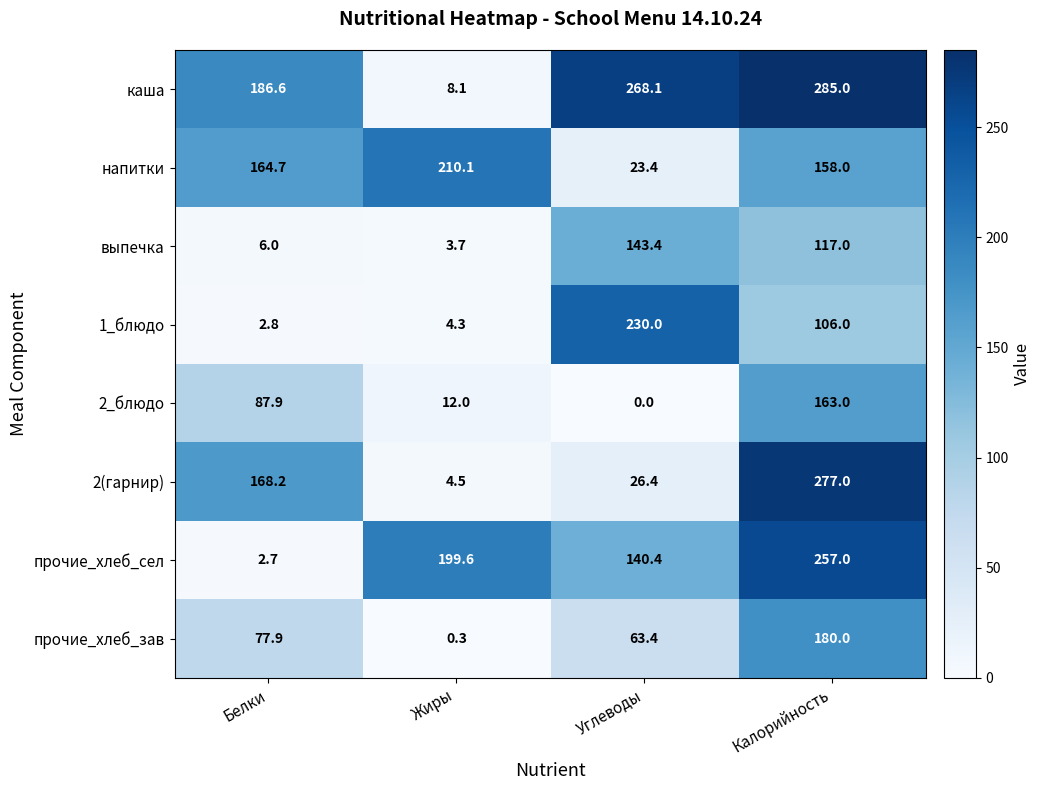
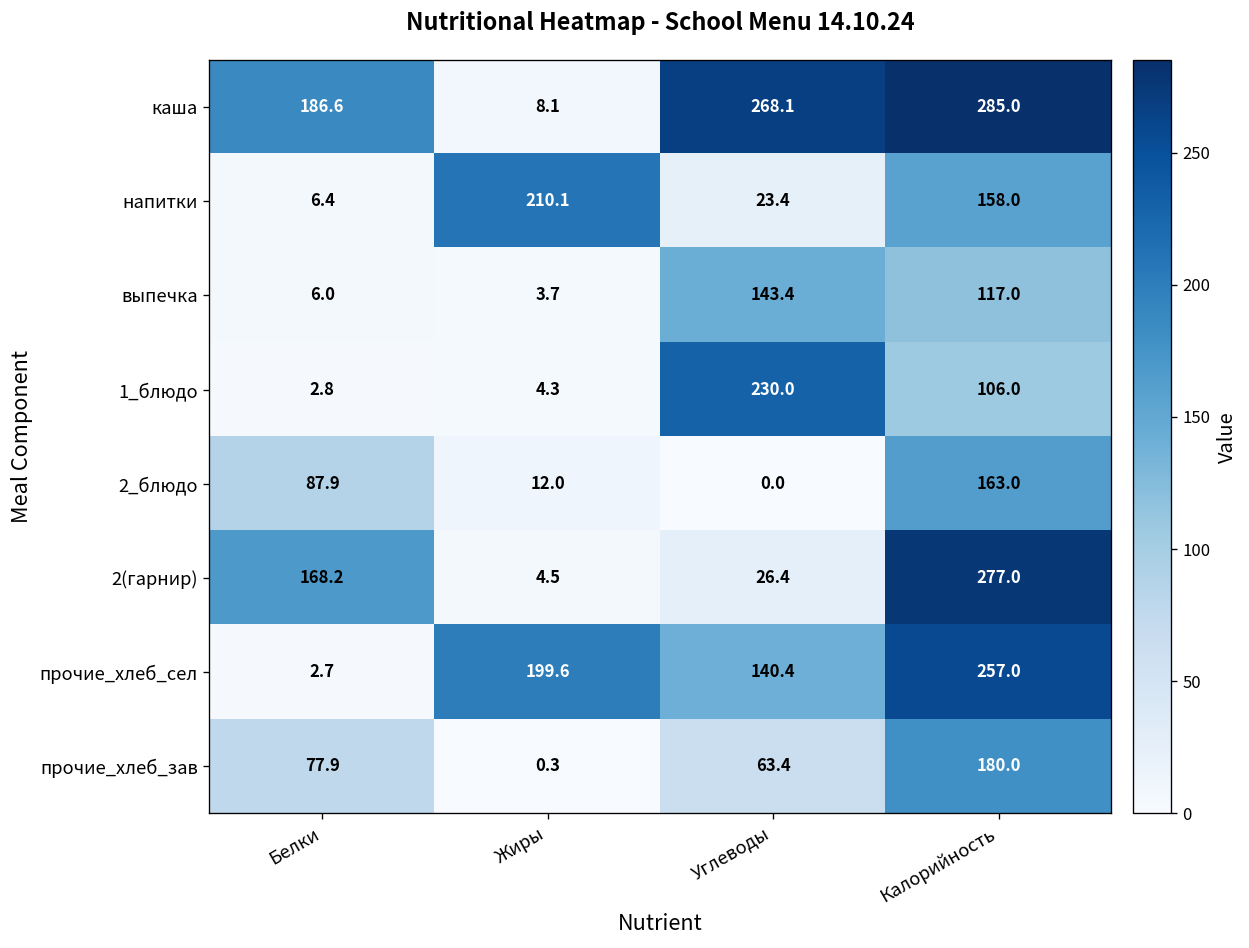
напитки, Белки: 164.7 -> 6.4
